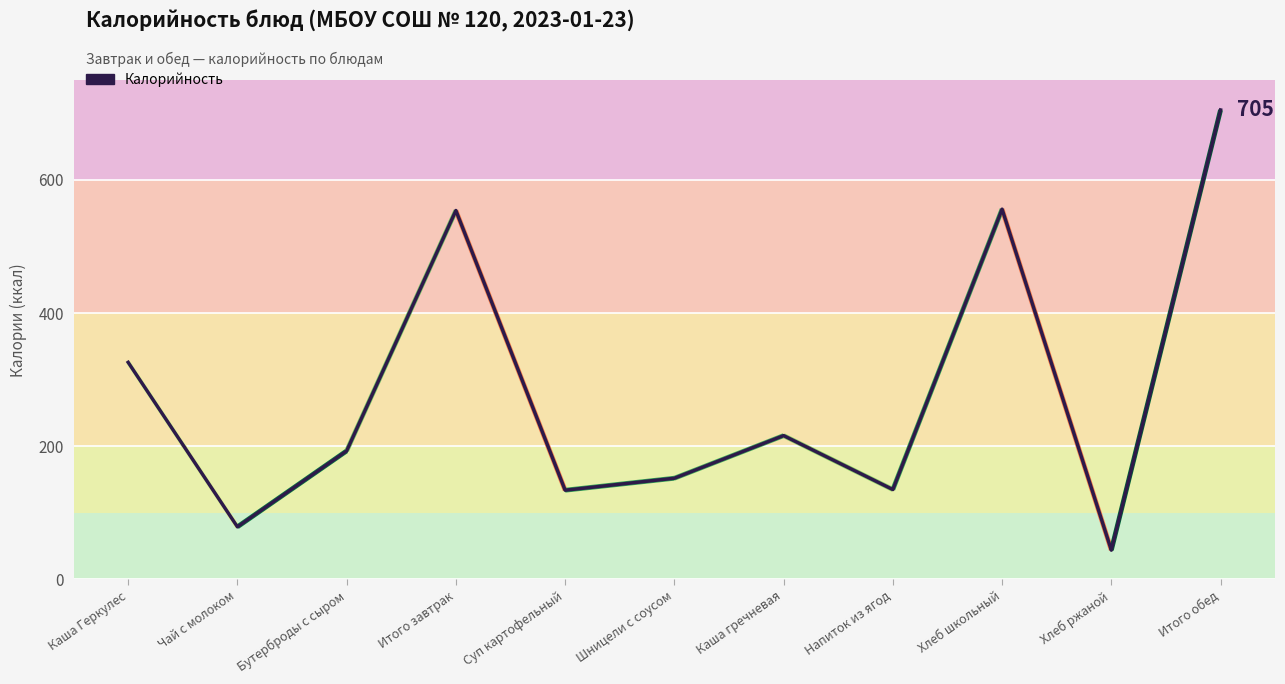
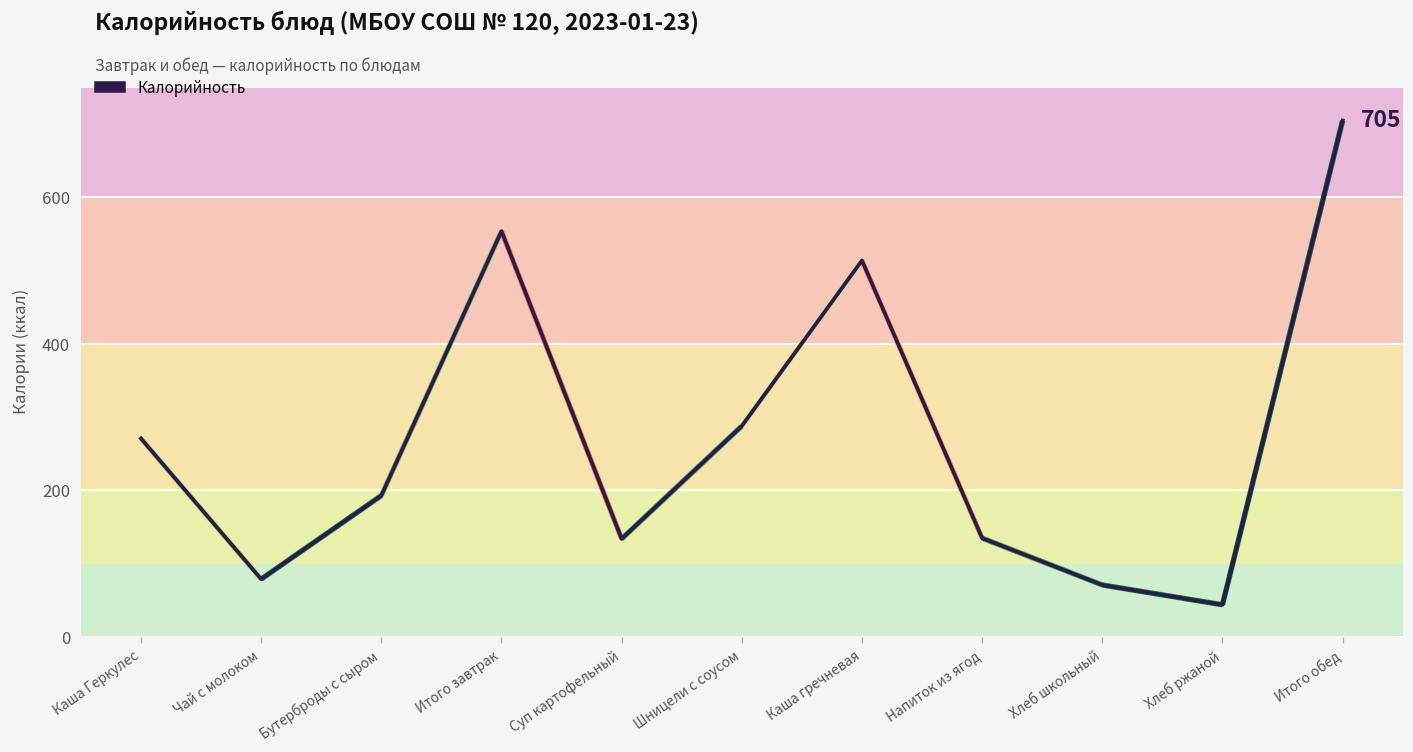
Каша Геркулес: 330 -> 270
Шницели с соусом: 150 -> 290
Каша гречневая: 220 -> 510
Хлеб школьный: 560 -> 70
